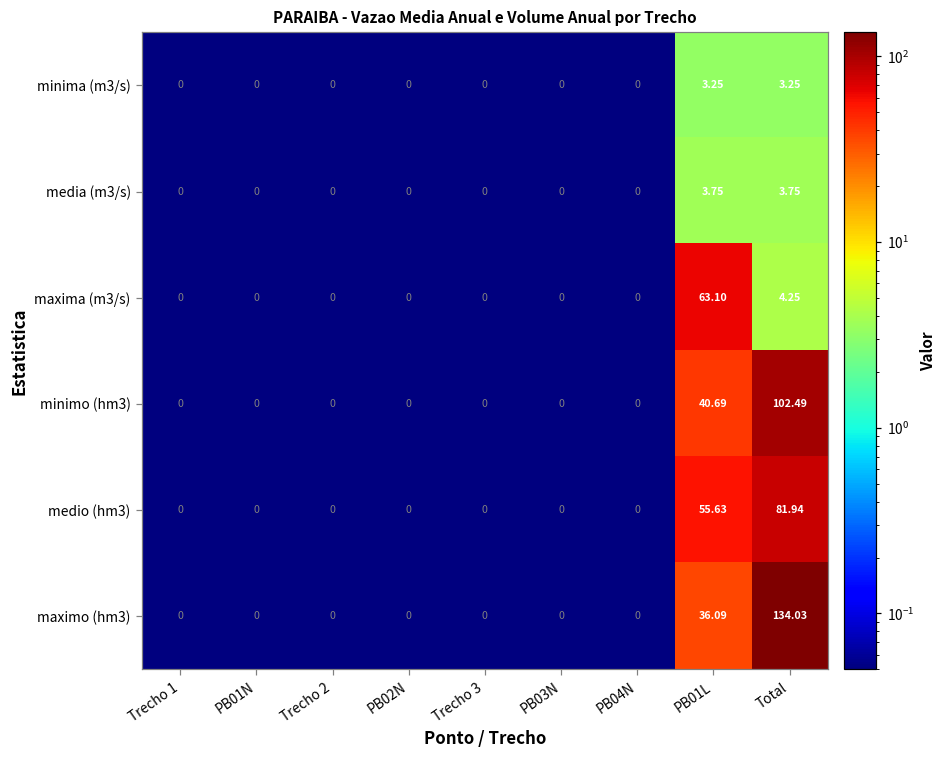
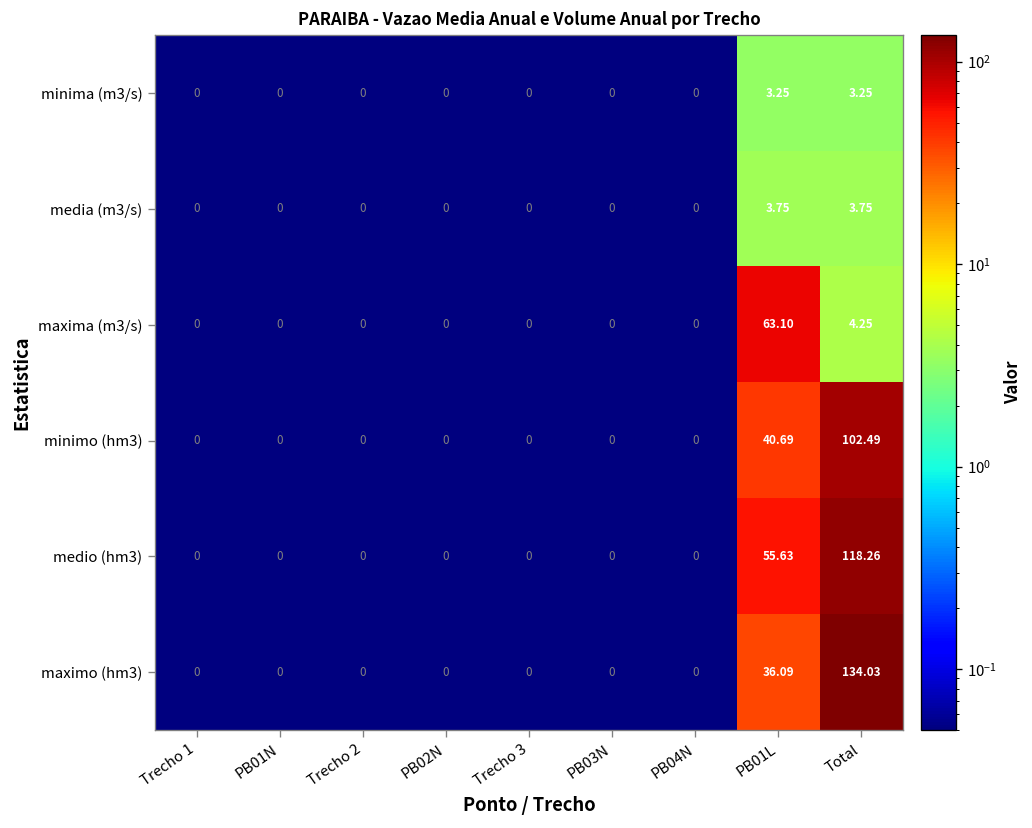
medio (hm3), Total: 81.94 -> 118.26
